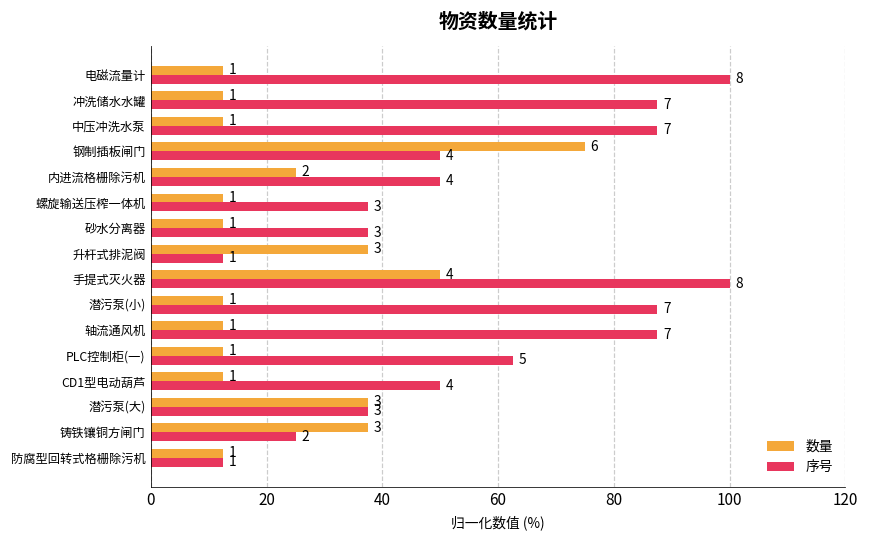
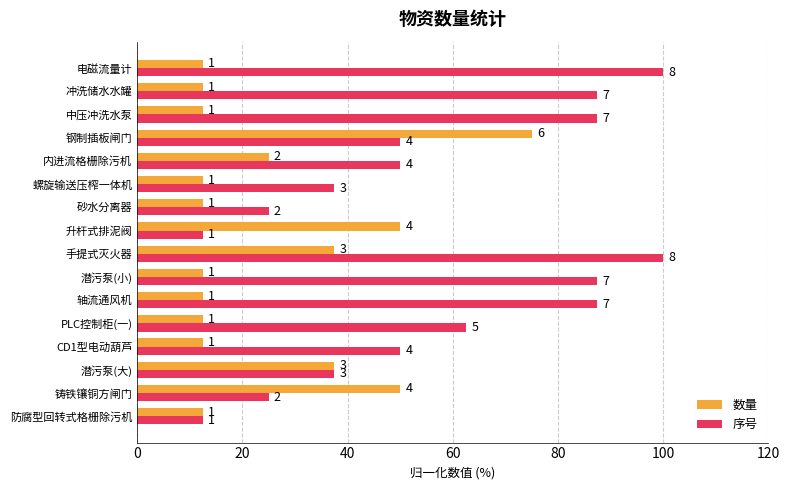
序号, 砂水分离器: 3 -> 2
数量, 升杆式排泥阀: 3 -> 4
数量, 手提式灭火器: 4 -> 3
数量, 铸铁镶铜方闸门: 3 -> 4
